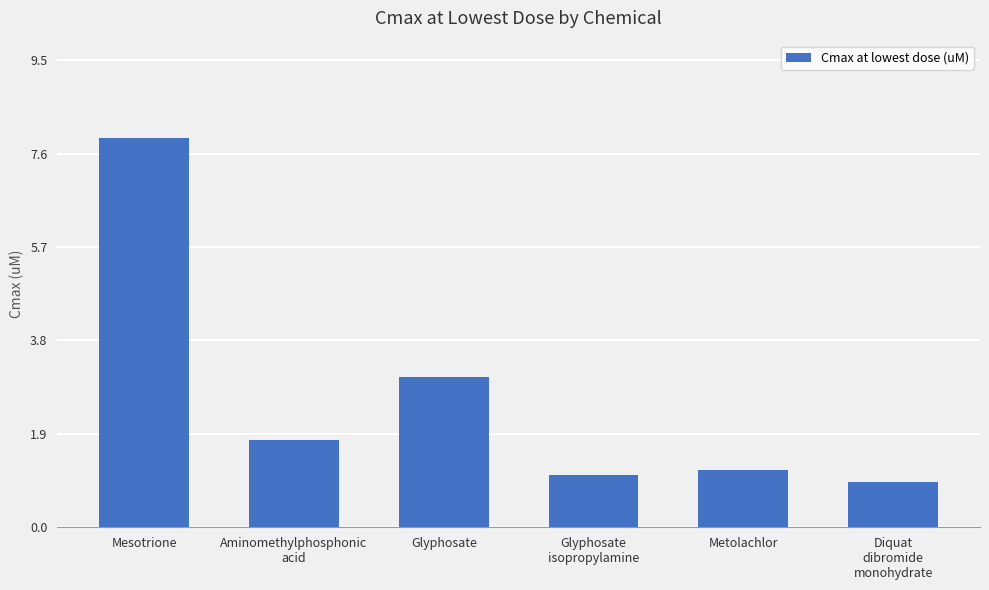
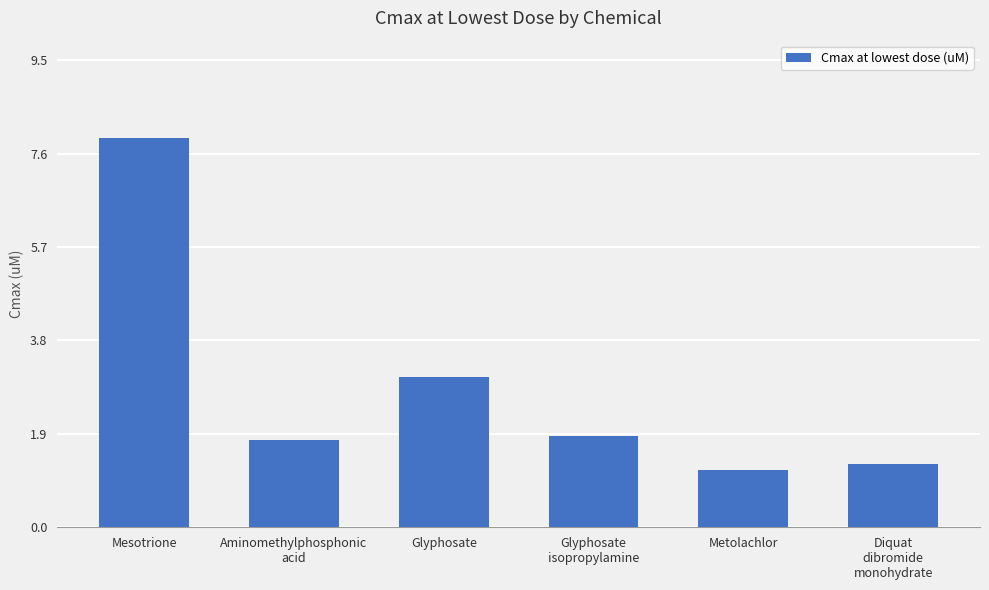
Glyphosate isopropylamine: 1.1 -> 1.8
Diquat dibromide monohydrate: 0.9 -> 1.3
